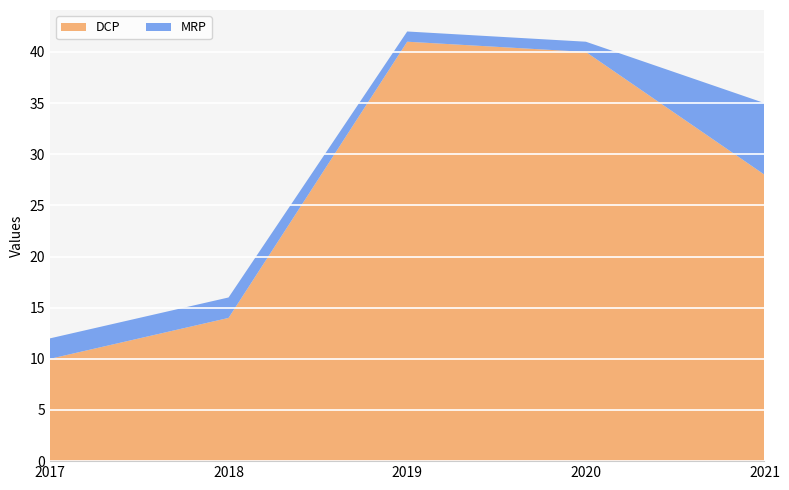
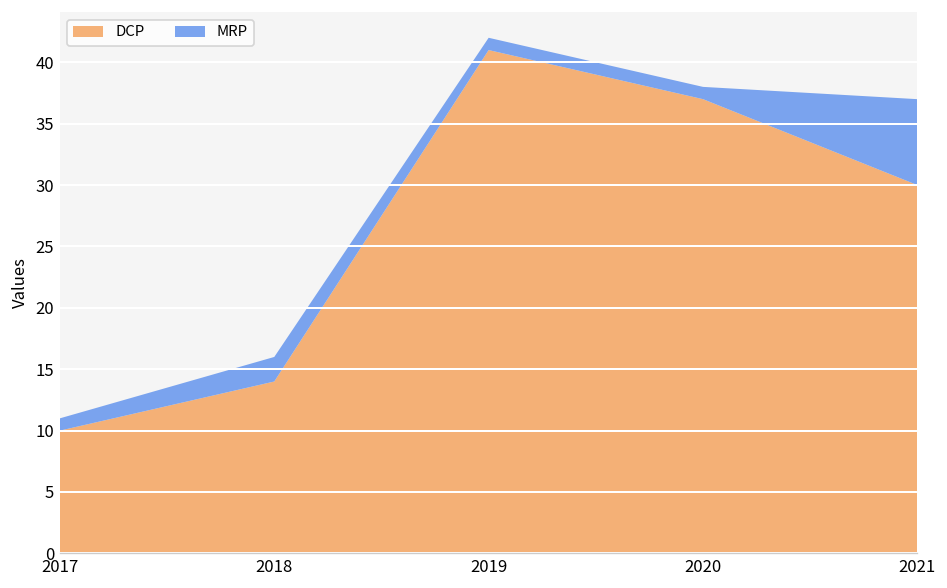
MRP, 2017: 2 -> 1
DCP, 2020: 40 -> 37
DCP, 2021: 28 -> 30
